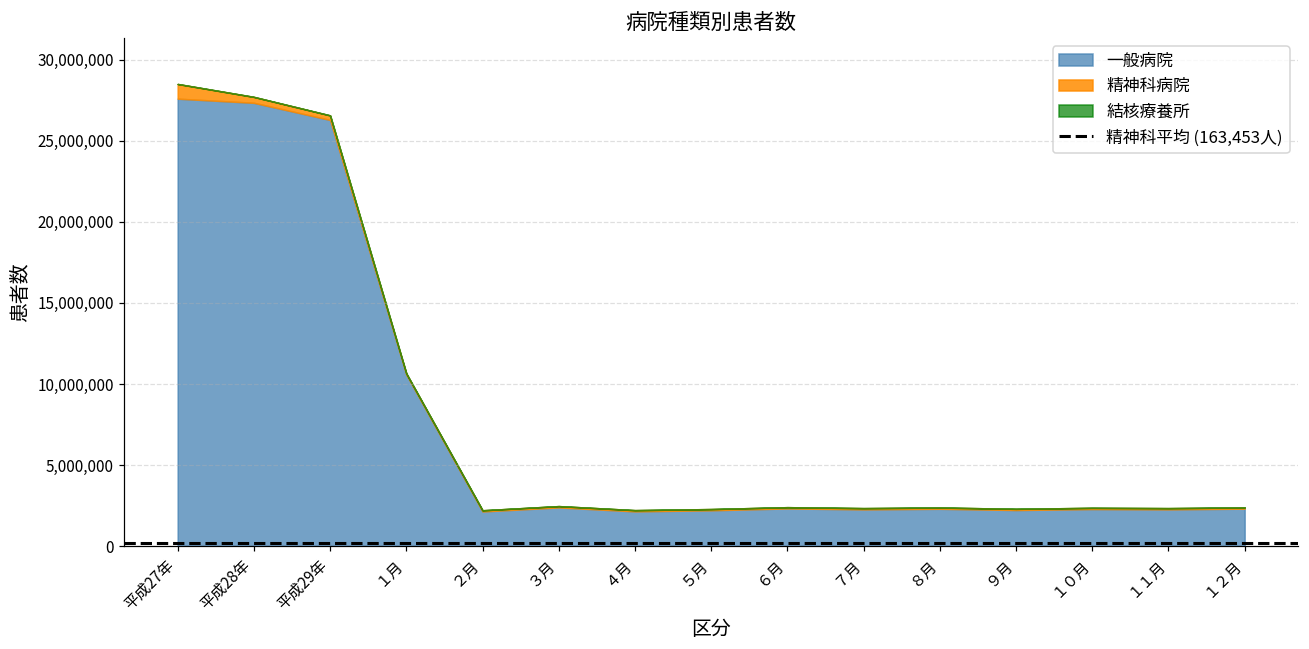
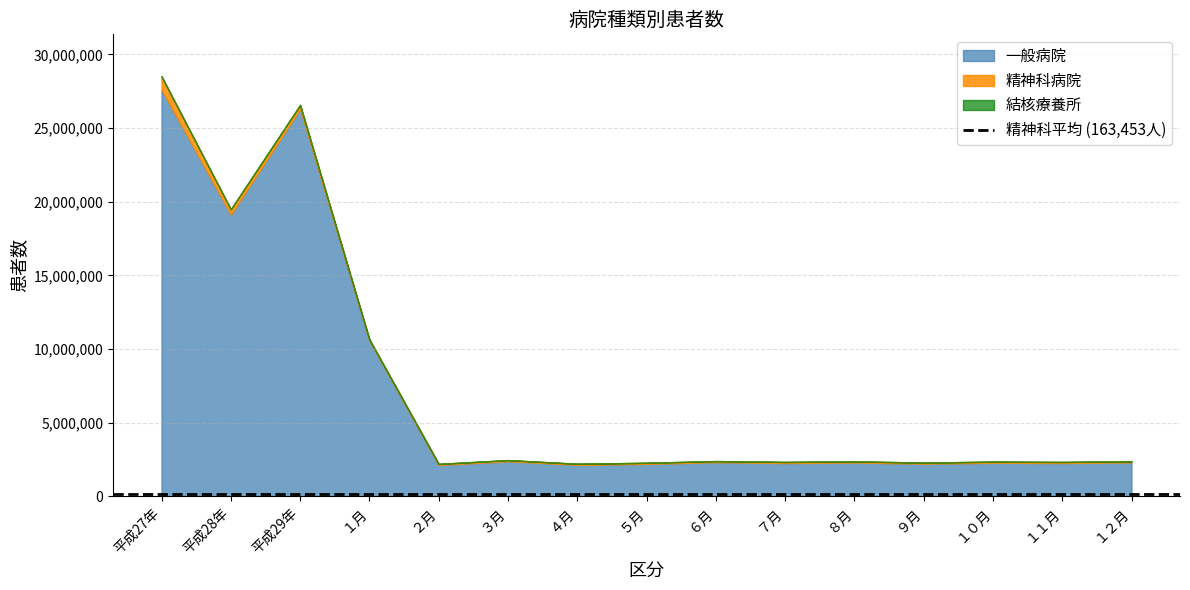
一般病院, 平成28年: 27,300,000 -> 19,100,000
